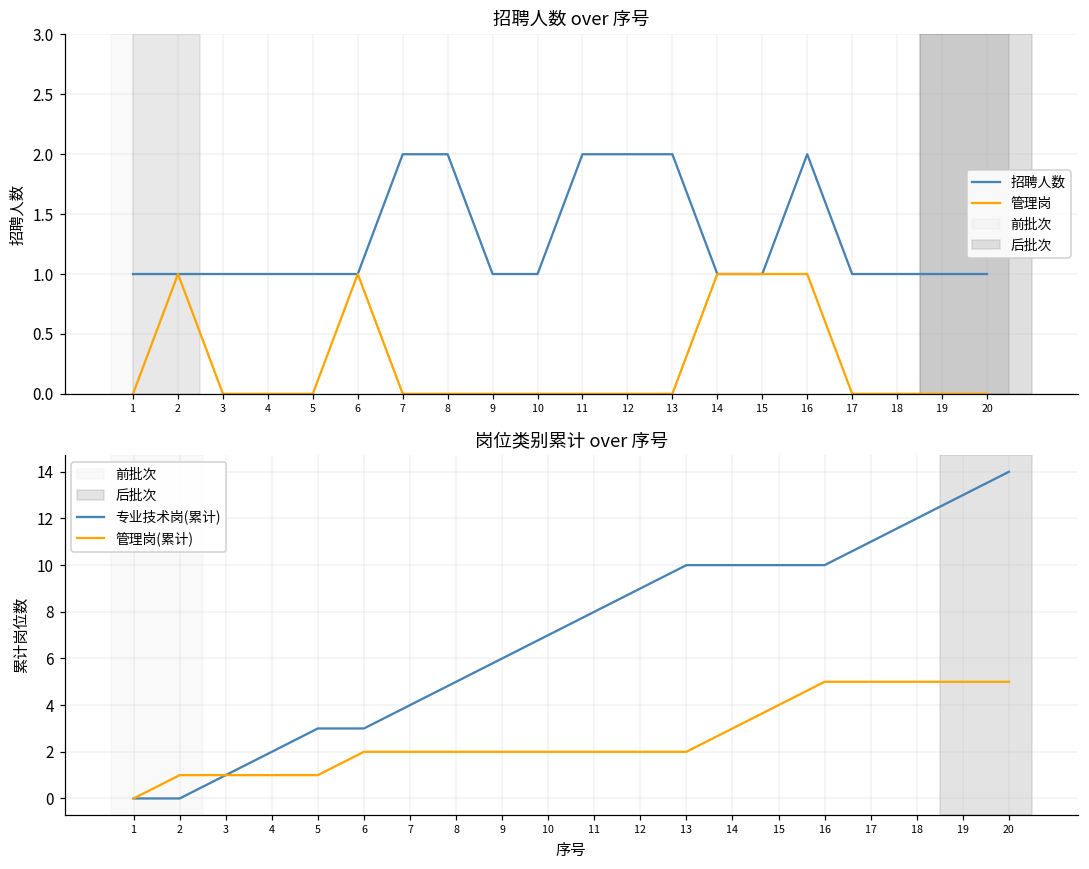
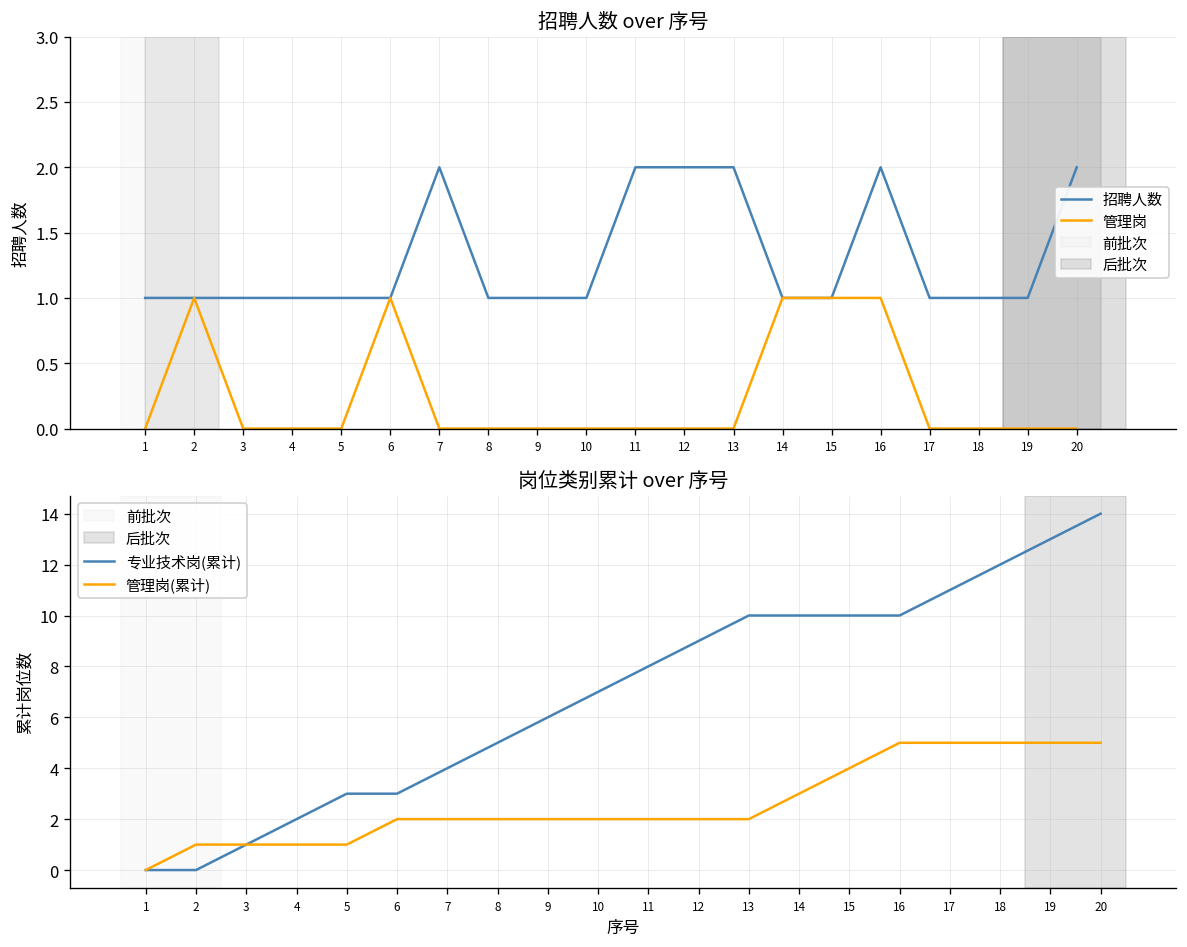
招聘人数 over 序号, 招聘人数, 8: 2 -> 1
招聘人数 over 序号, 招聘人数, 20: 1 -> 2
